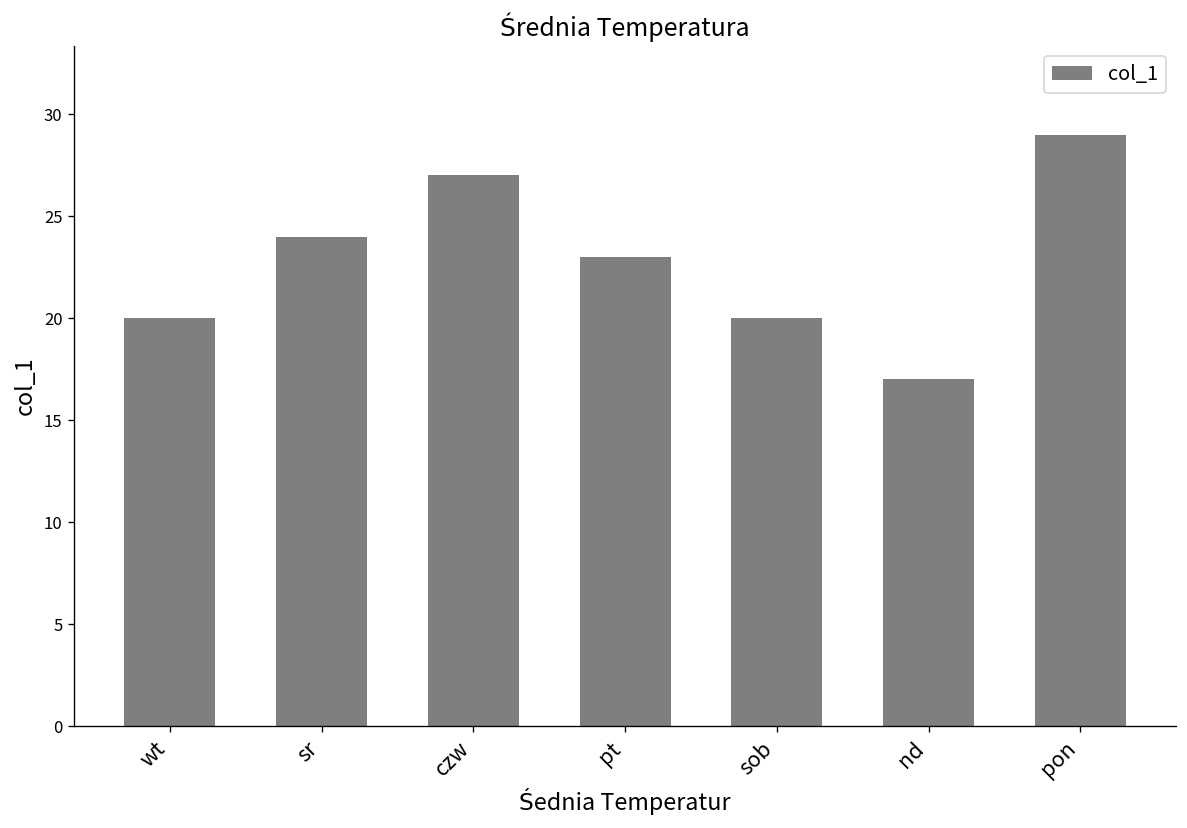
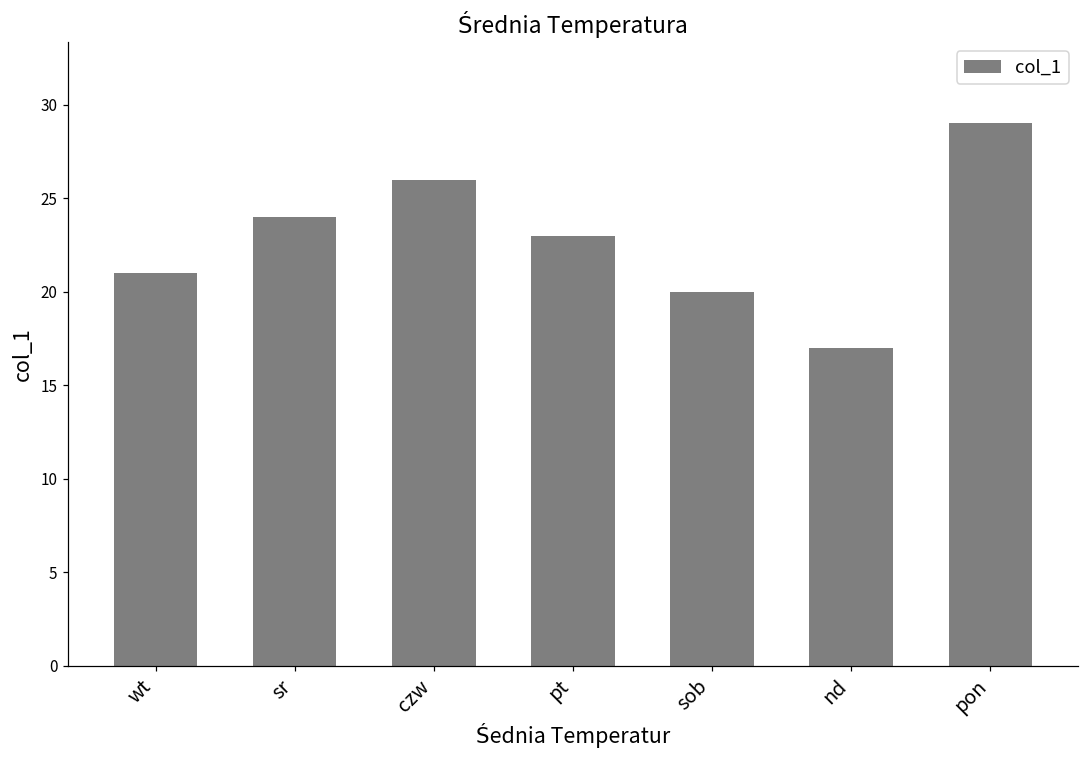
wt: 20 -> 21
czw: 27 -> 26
